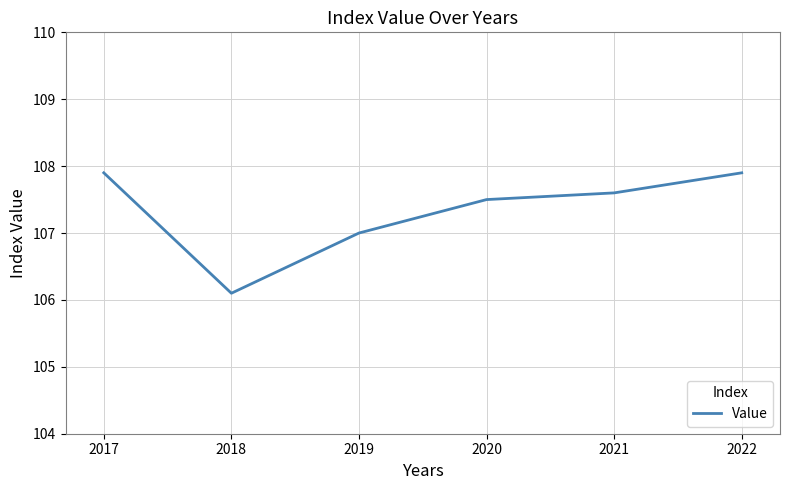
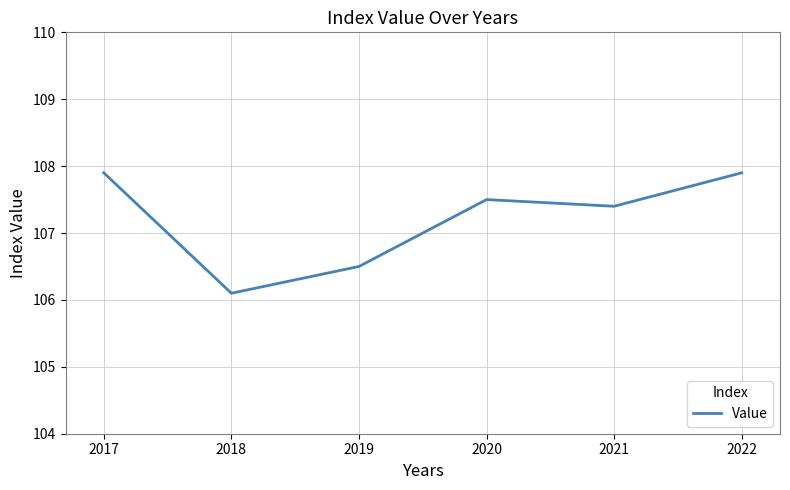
2019: 107.0 -> 106.5
2021: 107.6 -> 107.4
